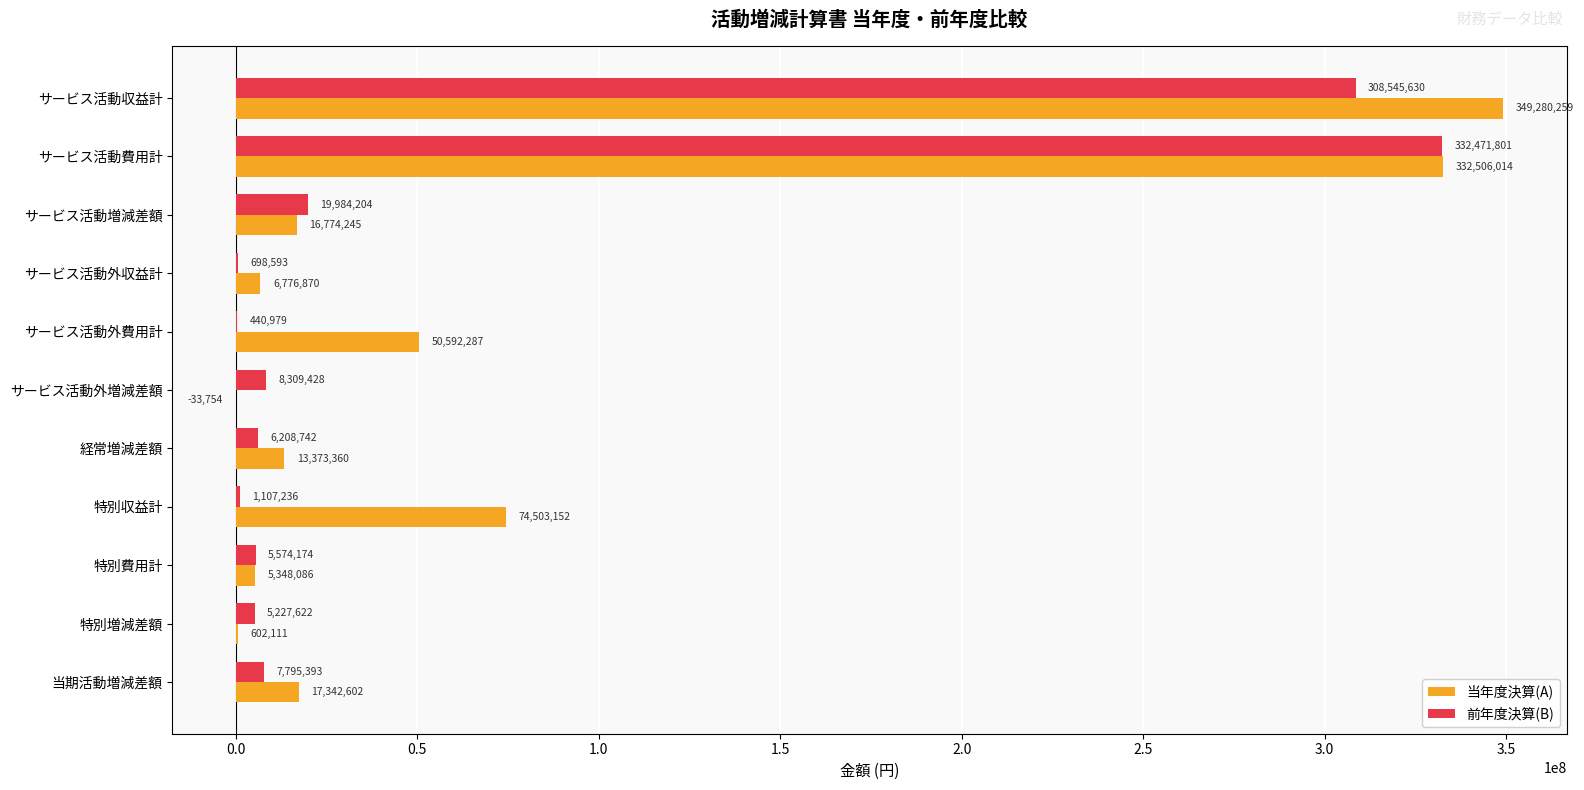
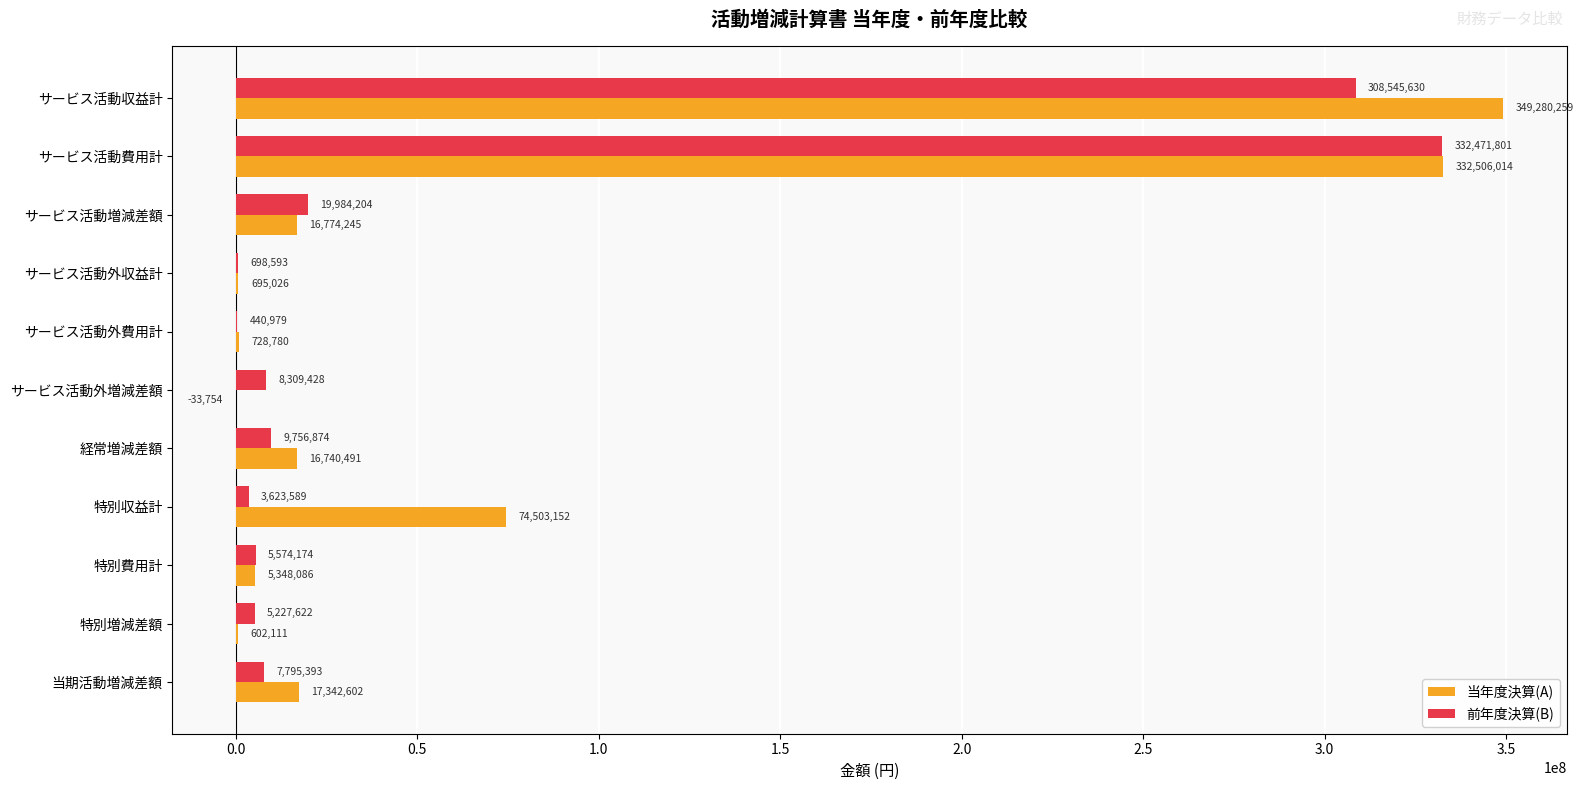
当年度決算(A), サービス活動外収益計: 6,776,870 -> 695,026
当年度決算(A), サービス活動外費用計: 50,592,287 -> 728,780
前年度決算(B), 経常増減差額: 6,208,742 -> 9,756,874
当年度決算(A), 経常増減差額: 13,373,360 -> 16,740,491
前年度決算(B), 特別収益計: 1,107,236 -> 3,623,589
